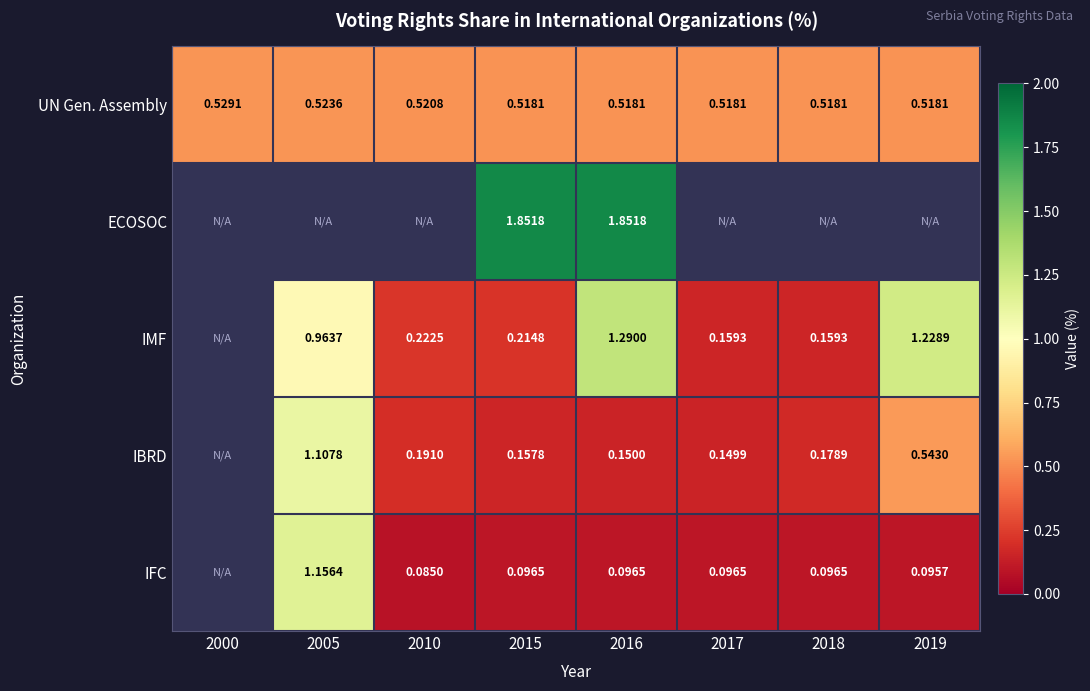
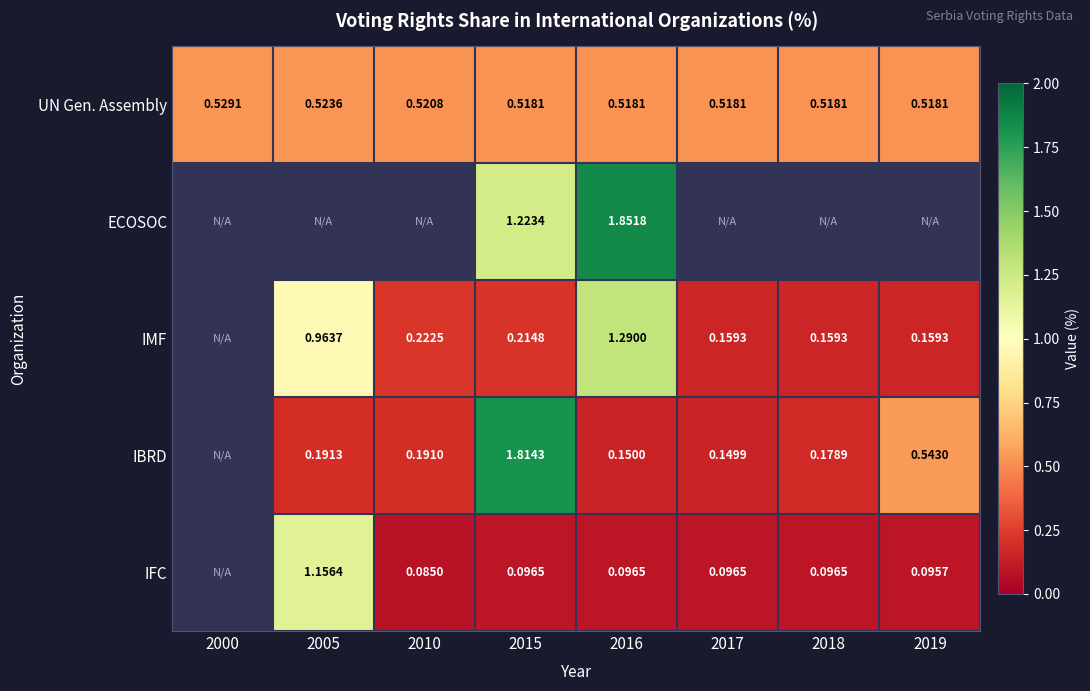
ECOSOC, 2015: 1.8518 -> 1.2234
IMF, 2019: 1.2289 -> 0.1593
IBRD, 2005: 1.1078 -> 0.1913
IBRD, 2015: 0.1578 -> 1.8143
